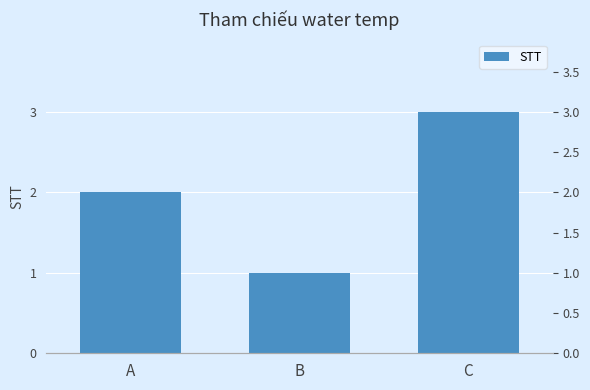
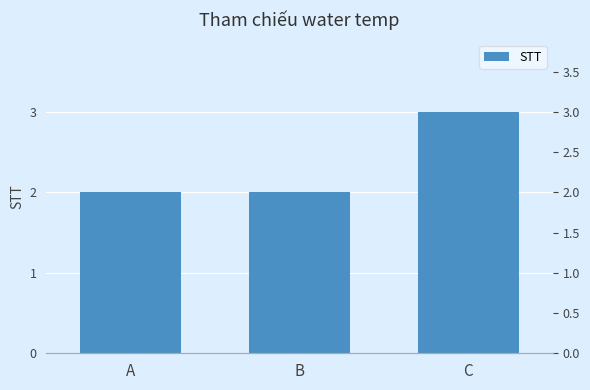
B: 1 -> 2
